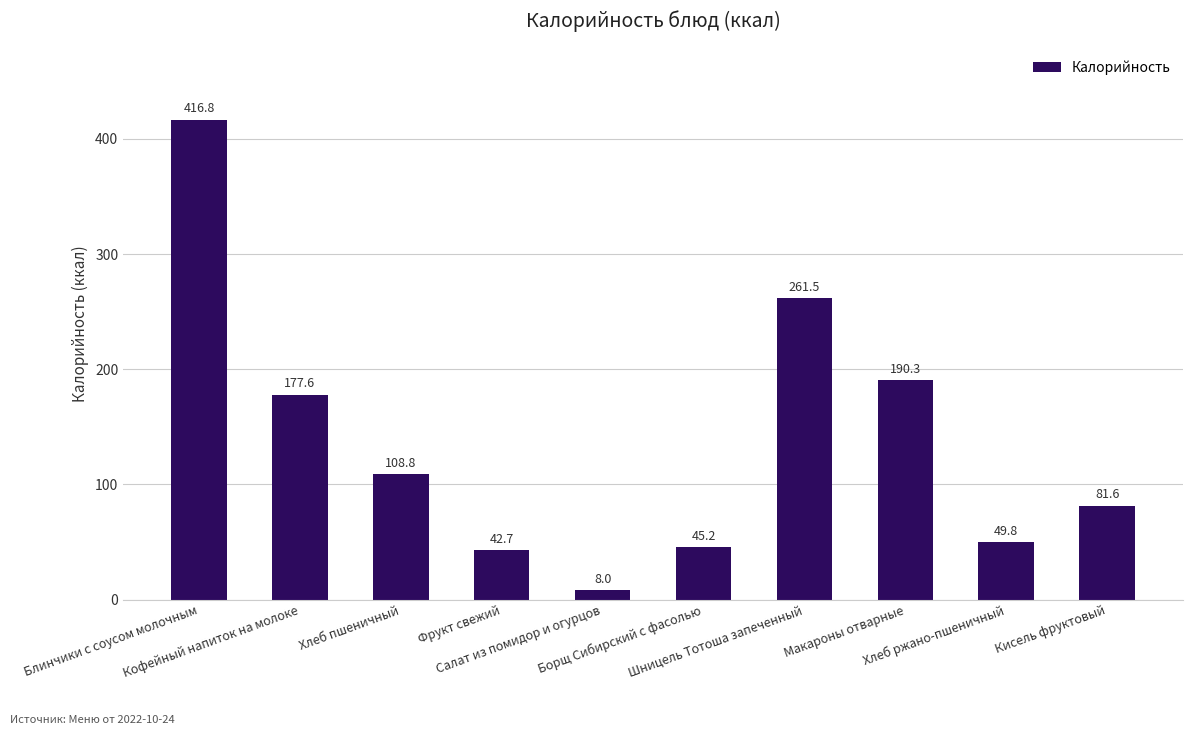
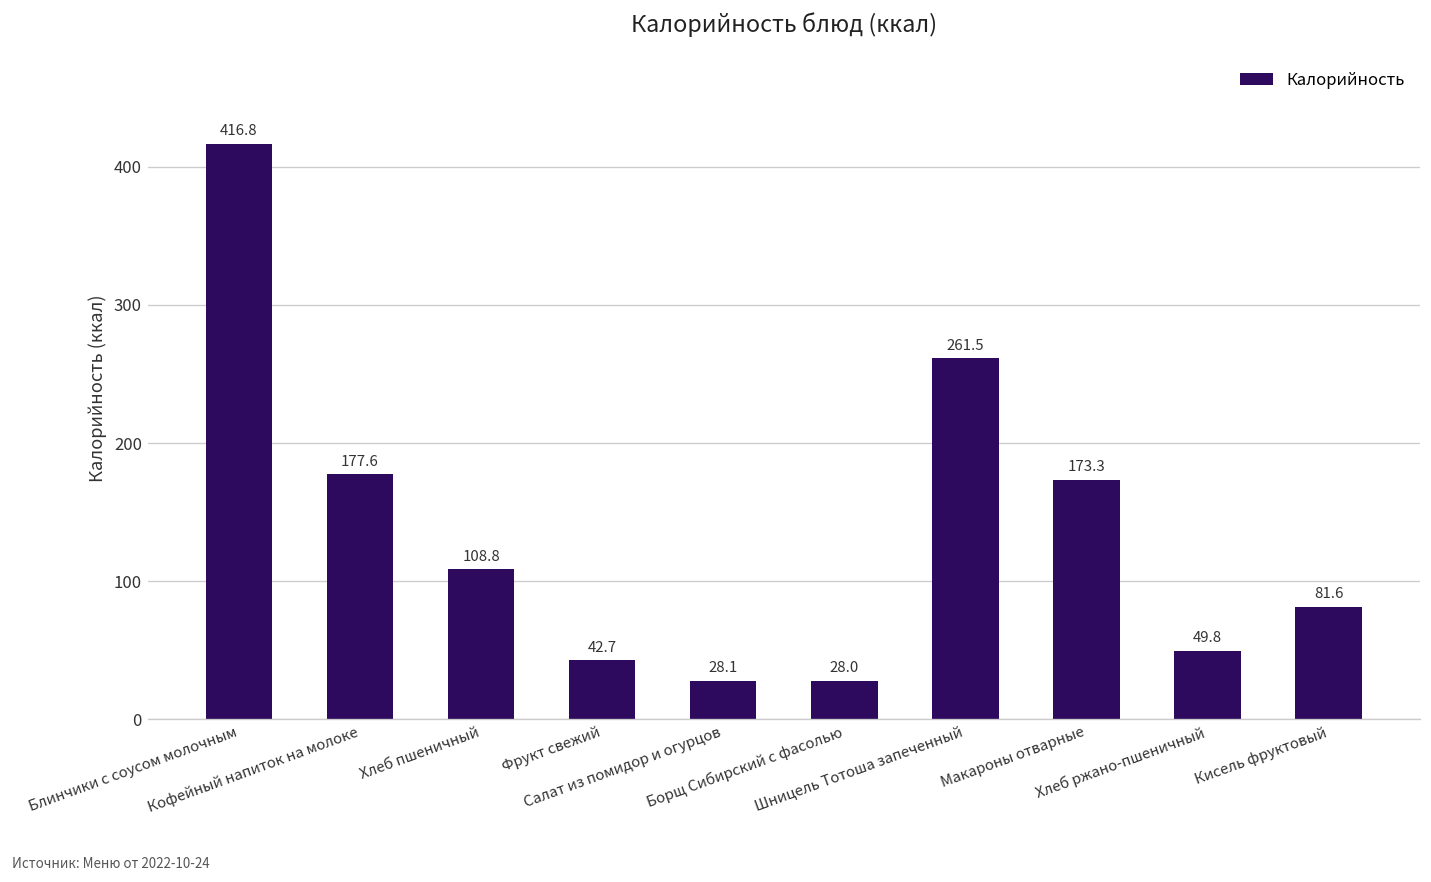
Салат из помидор и огурцов: 8.0 -> 28.1
Борщ Сибирский с фасолью: 45.2 -> 28.0
Макароны отварные: 190.3 -> 173.3
